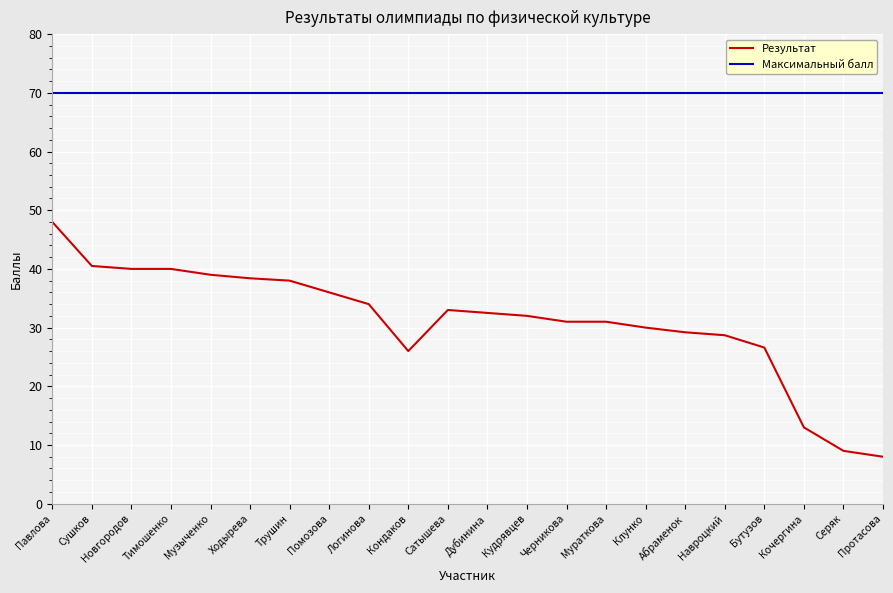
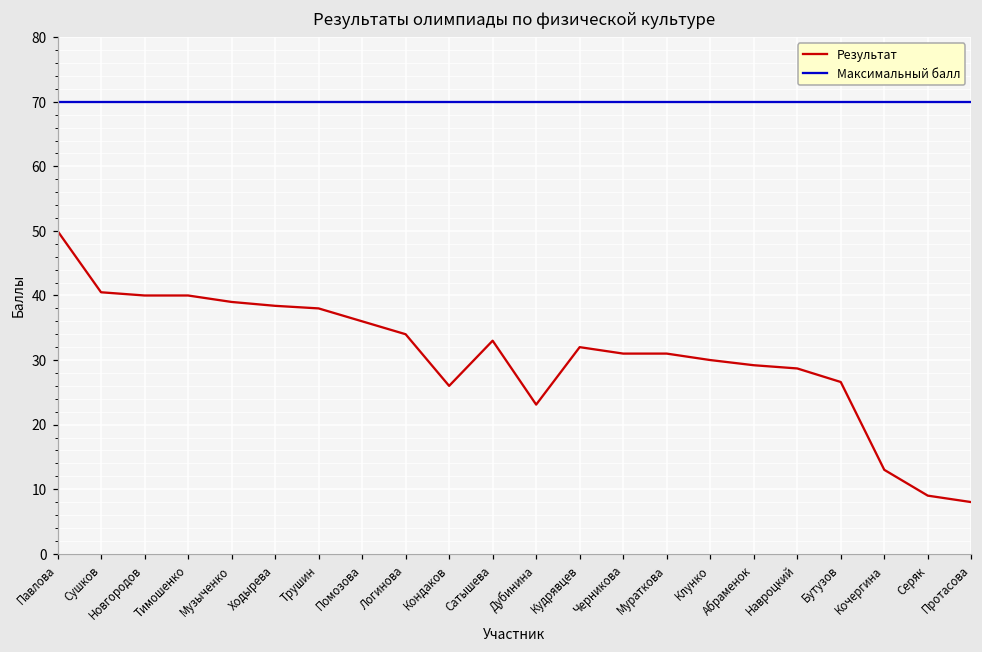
Результат, Павлова: 48 -> 50
Результат, Дубинина: 33 -> 23
